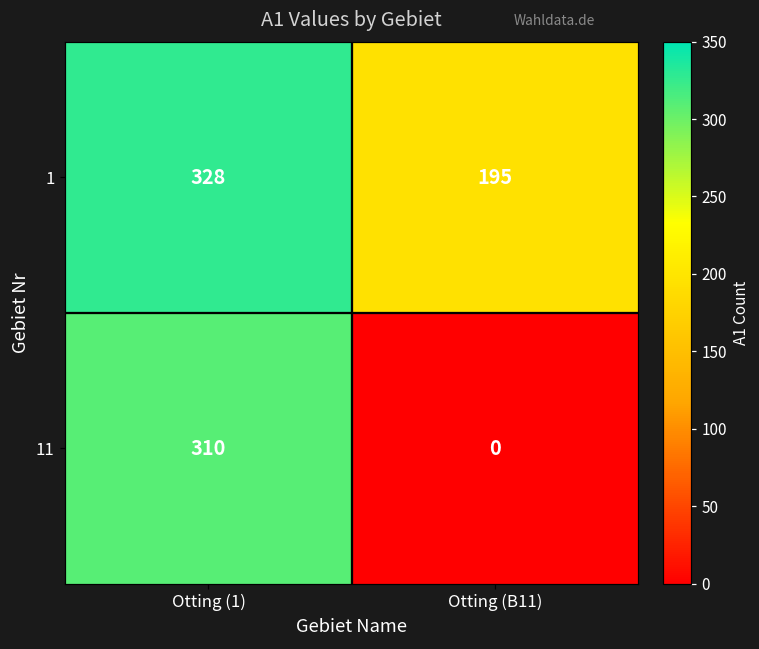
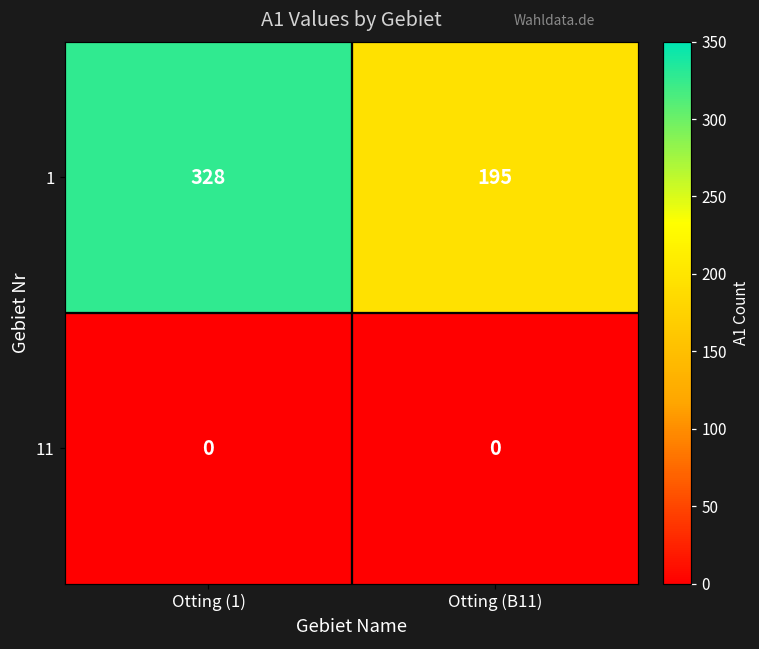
11, Otting (1): 310 -> 0
